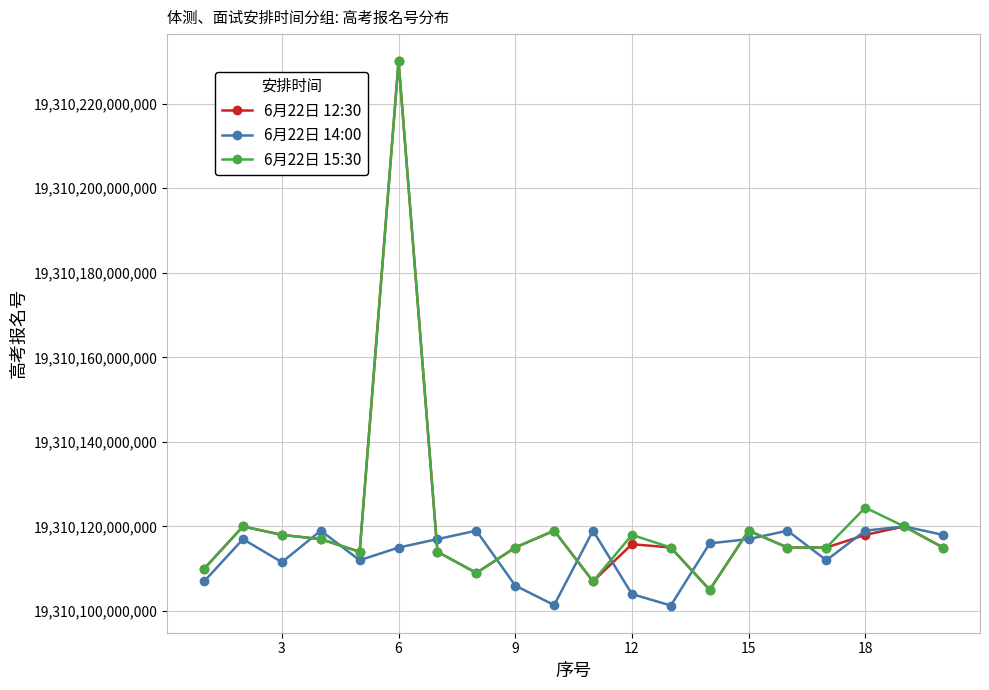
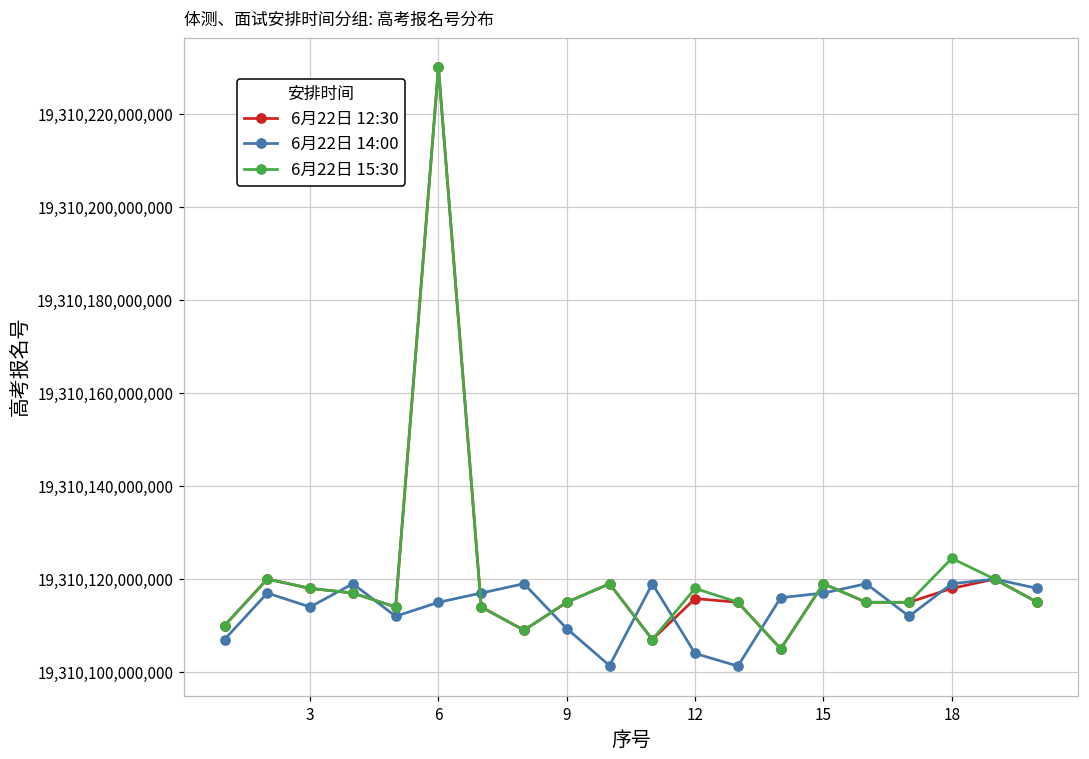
6月22日 14:00, 3: 19,310,112,000,000 -> 19,310,114,000,000
6月22日 14:00, 9: 19,310,106,000,000 -> 19,310,109,000,000
